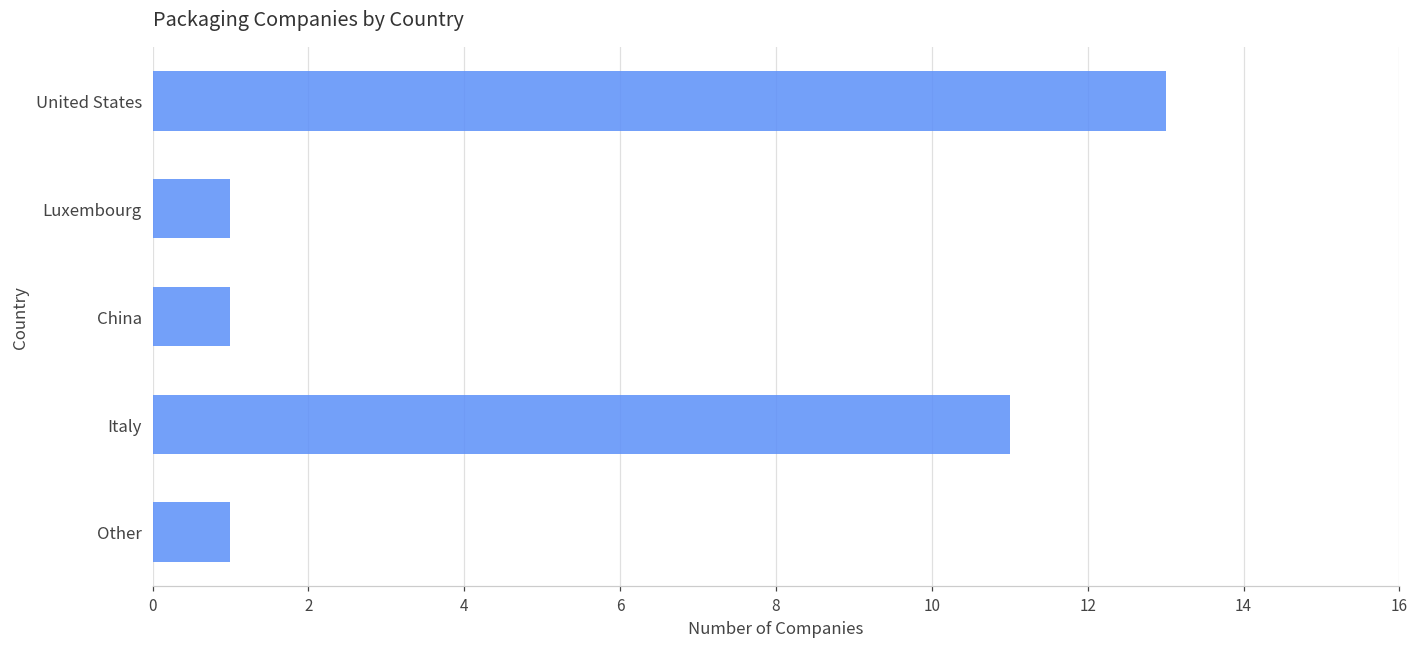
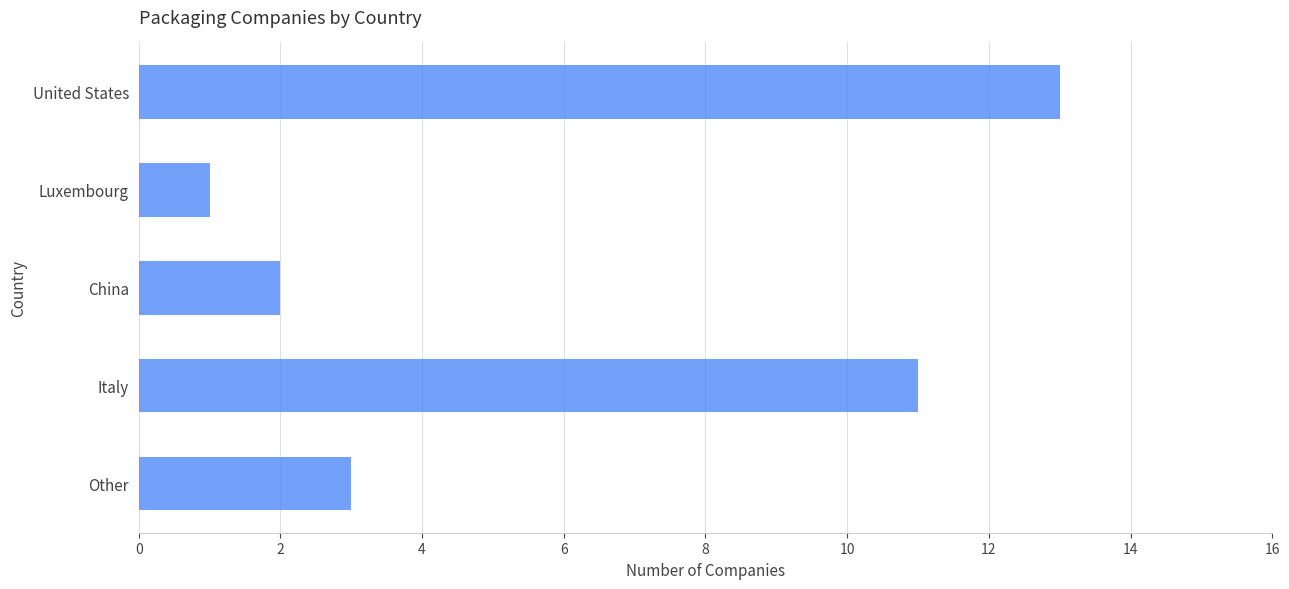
China: 1 -> 2
Other: 1 -> 3
